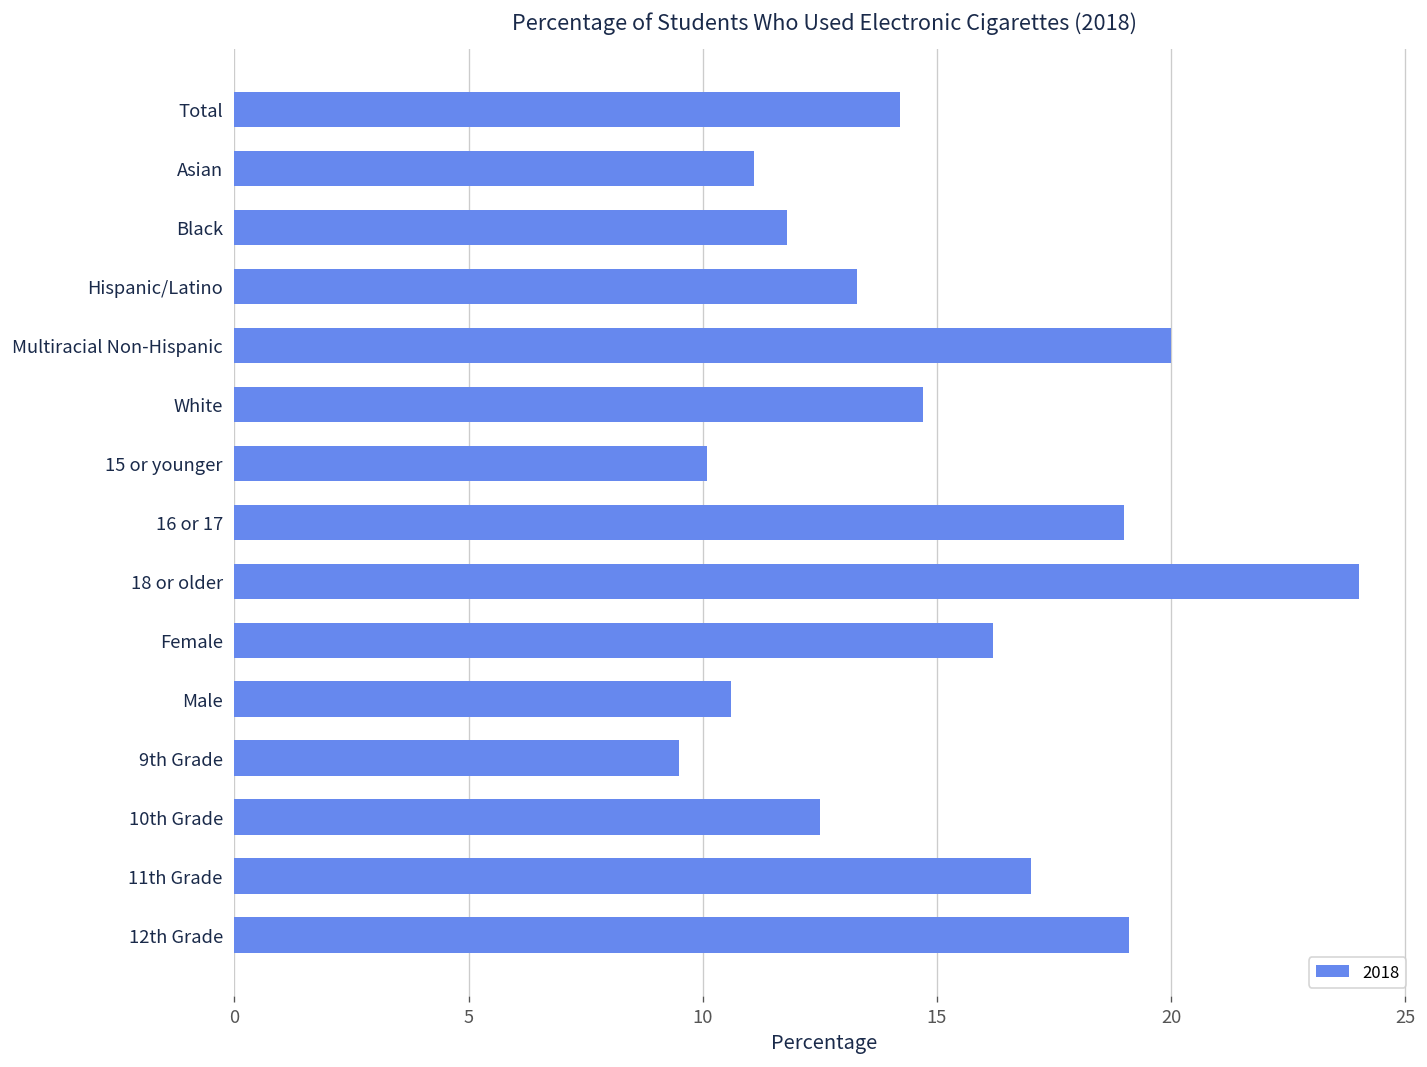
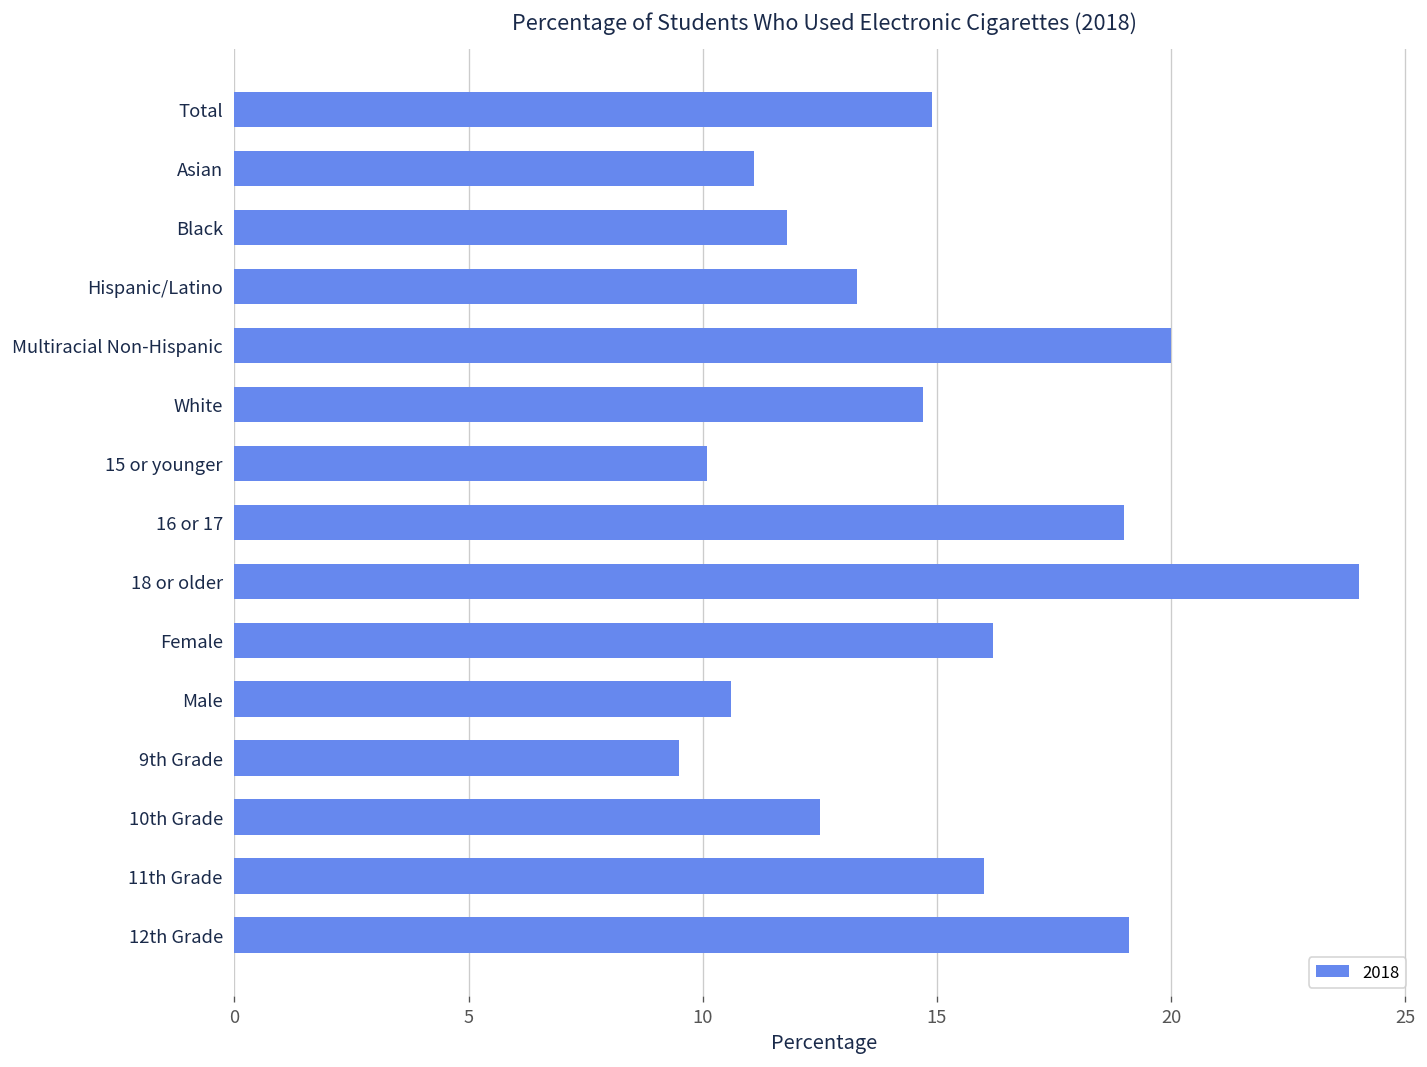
Total: 14.2 -> 14.9
11th Grade: 17.0 -> 16.0
